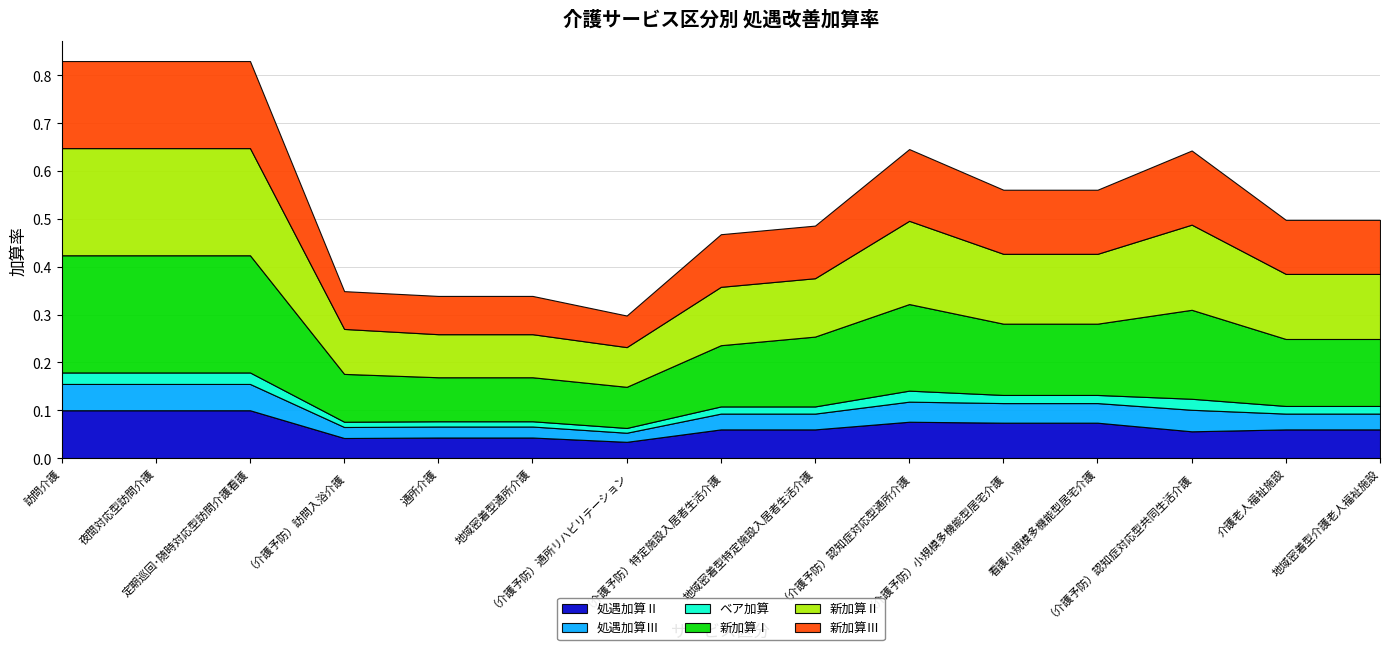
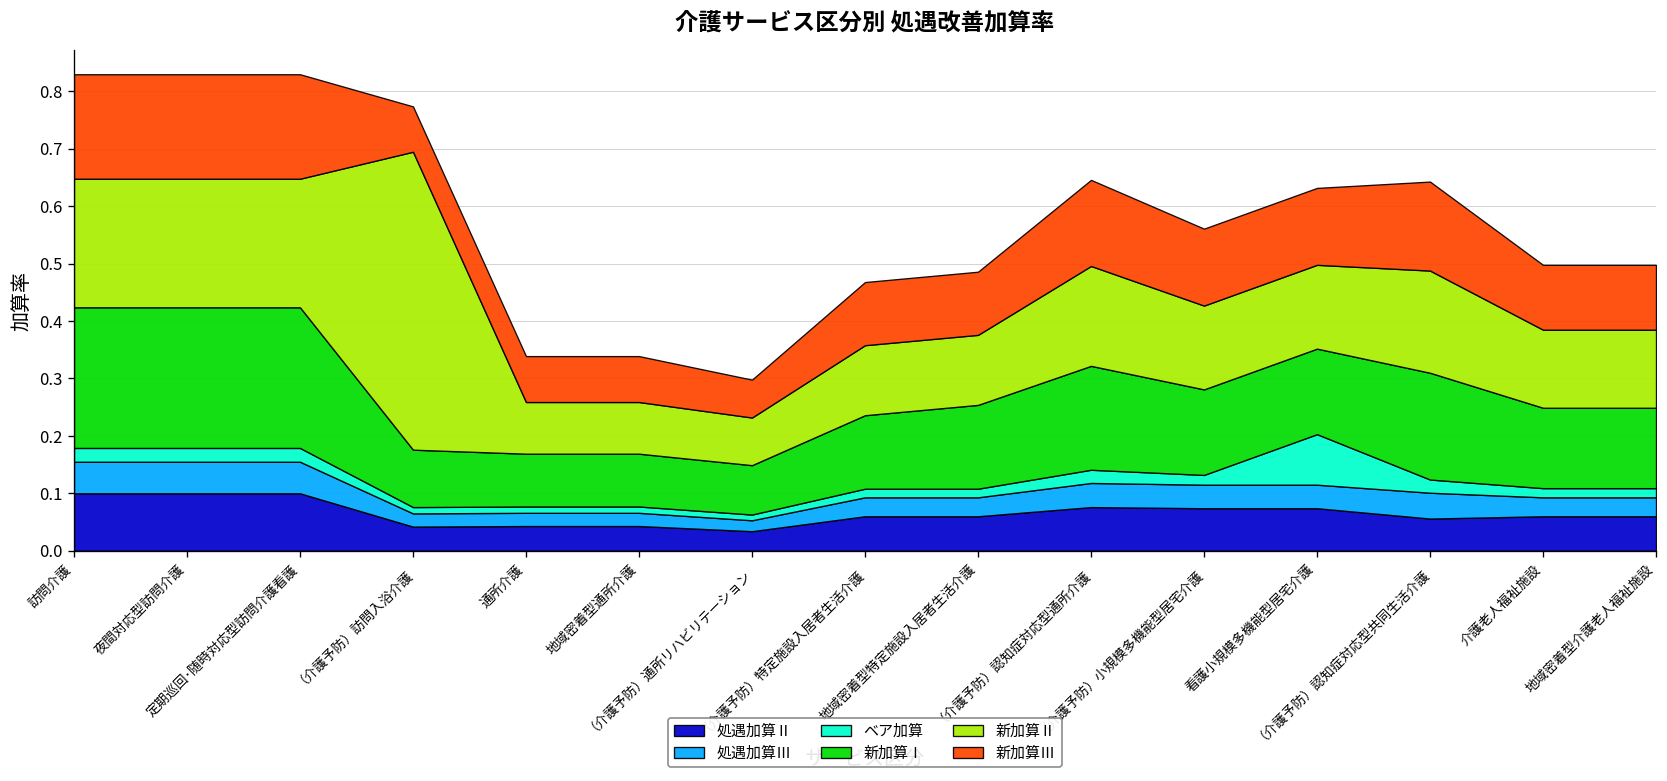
新加算Ⅱ, （介護予防）訪問入浴介護: 0.09 -> 0.52
ベア加算, 看護小規模多機能型居宅介護: 0.02 -> 0.09
